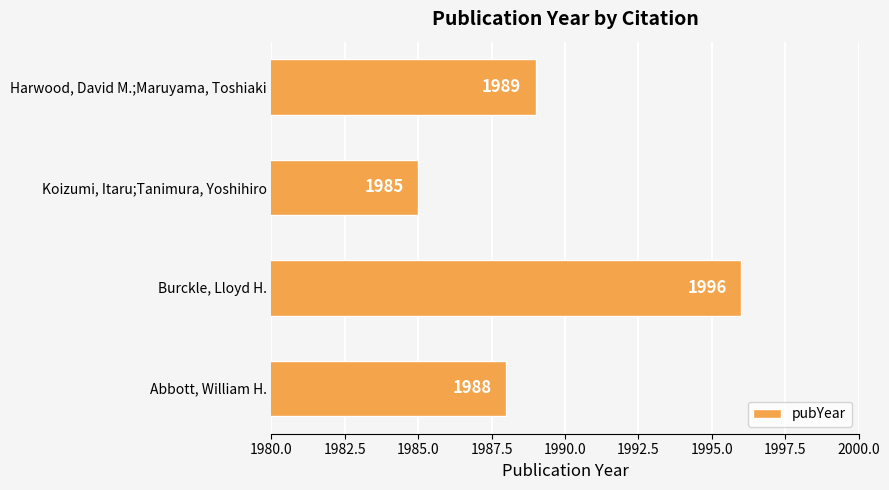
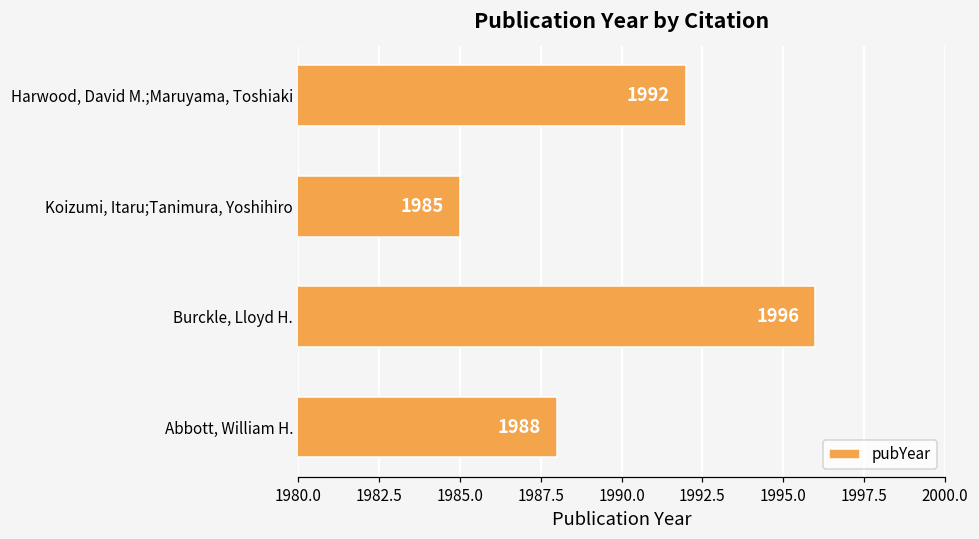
Harwood, David M.;Maruyama, Toshiaki: 1989 -> 1992
